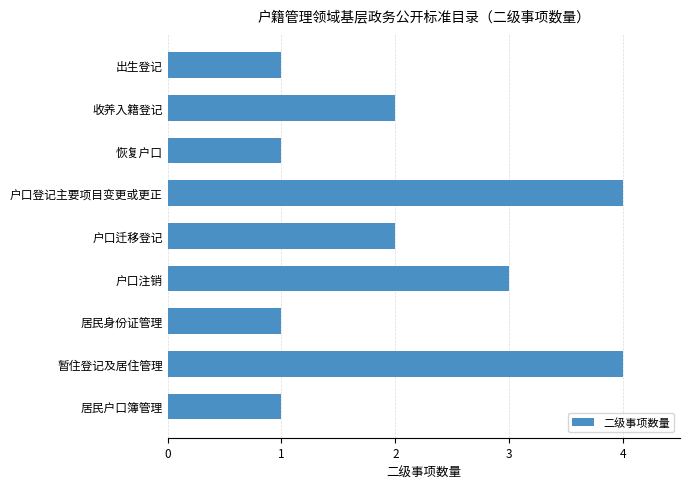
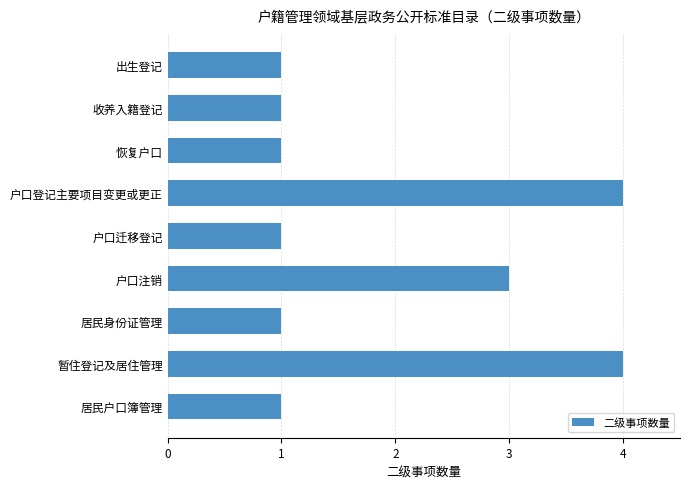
收养入籍登记: 2 -> 1
户口迁移登记: 2 -> 1
